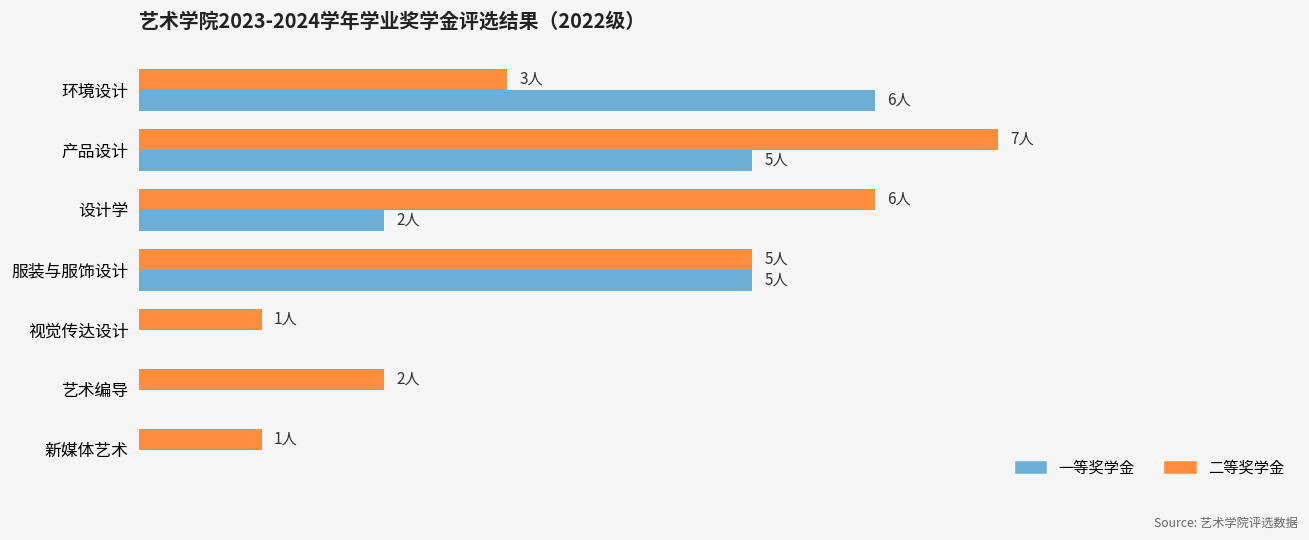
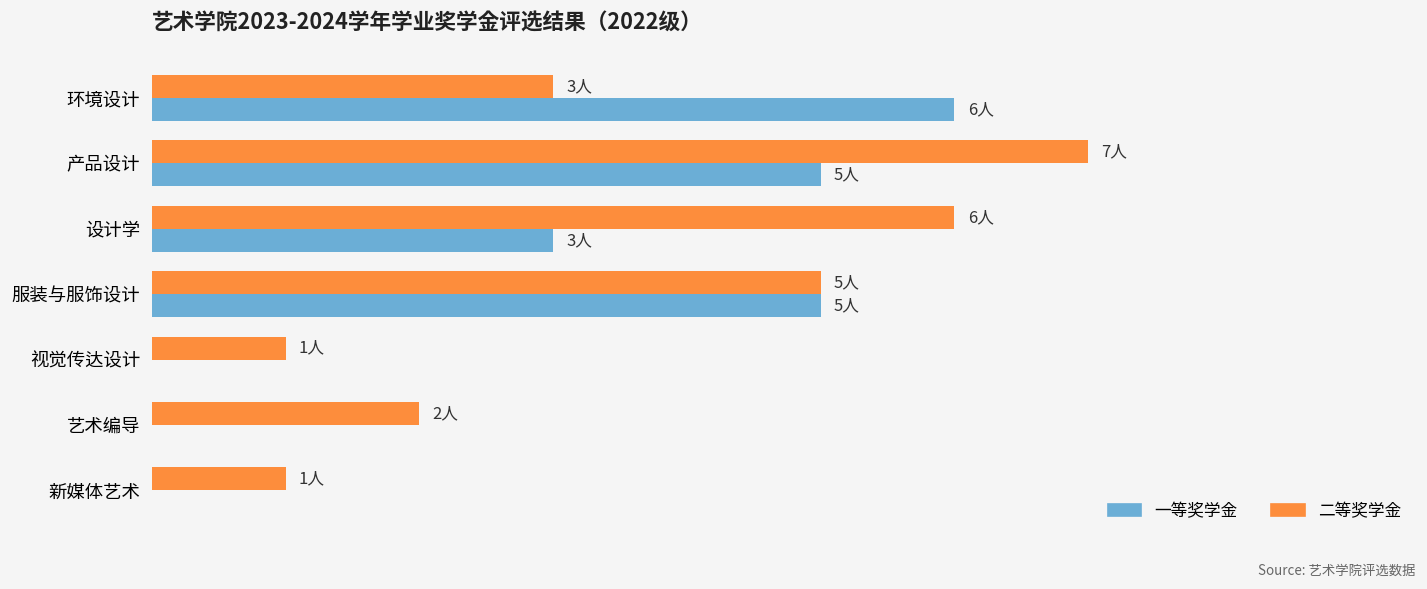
一等奖学金, 设计学: 2人 -> 3人
